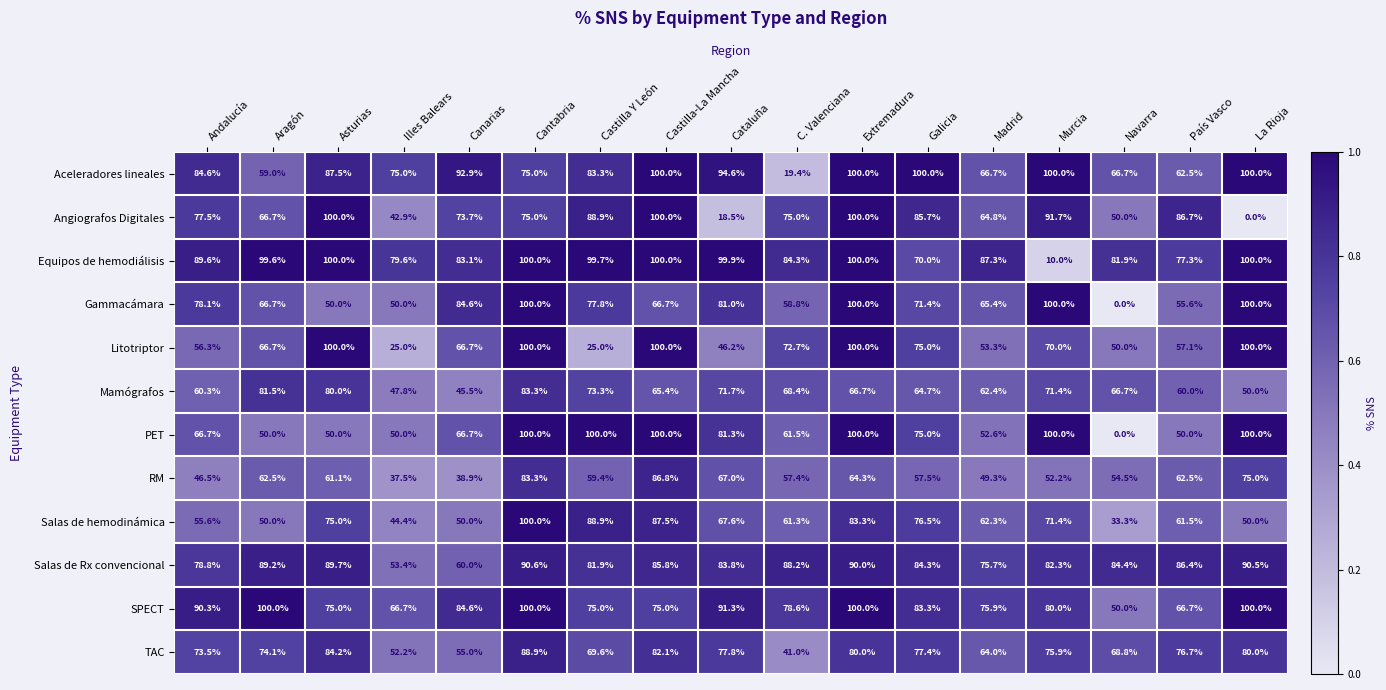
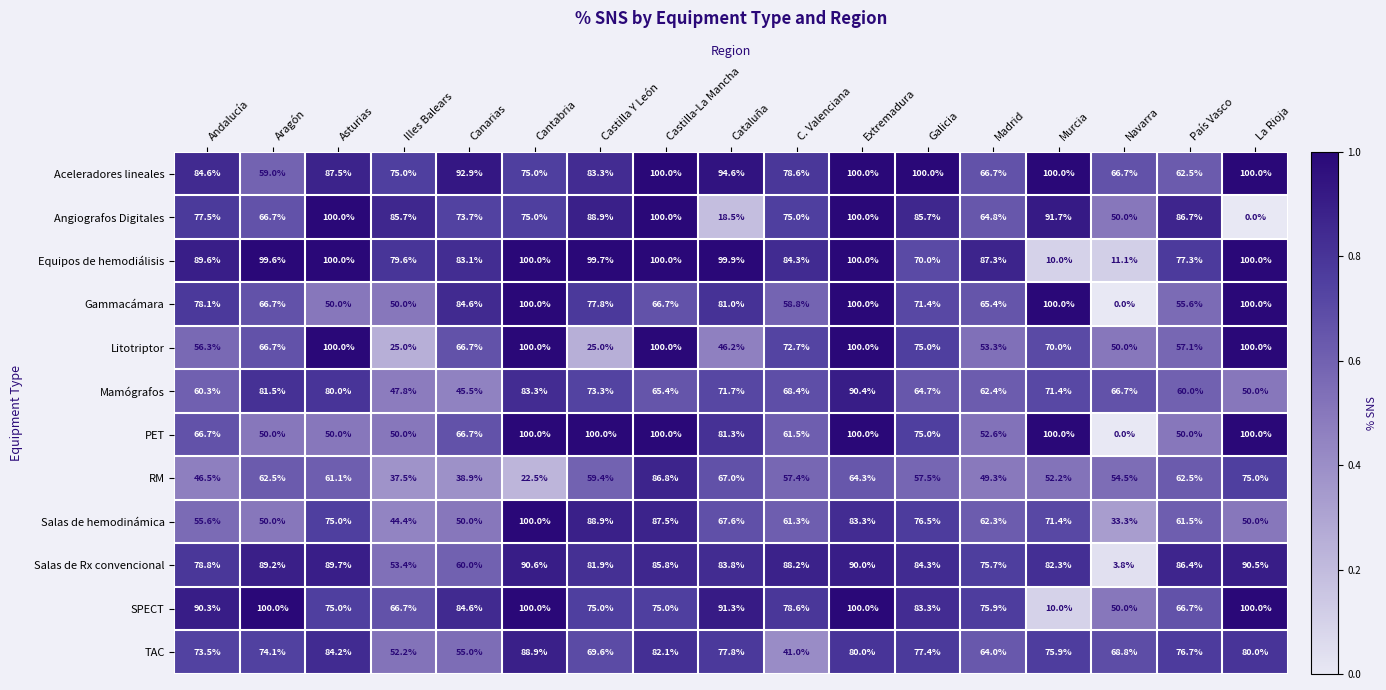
Aceleradores lineales, C. Valenciana: 19.4% -> 78.6%
Angiografos Digitales, Illes Balears: 42.9% -> 85.7%
Equipos de hemodiálisis, Navarra: 81.9% -> 11.1%
Mamógrafos, Extremadura: 66.7% -> 90.4%
RM, Cantabria: 83.3% -> 22.5%
Salas de Rx convencional, Navarra: 84.4% -> 3.8%
SPECT, Murcia: 80.0% -> 10.0%
